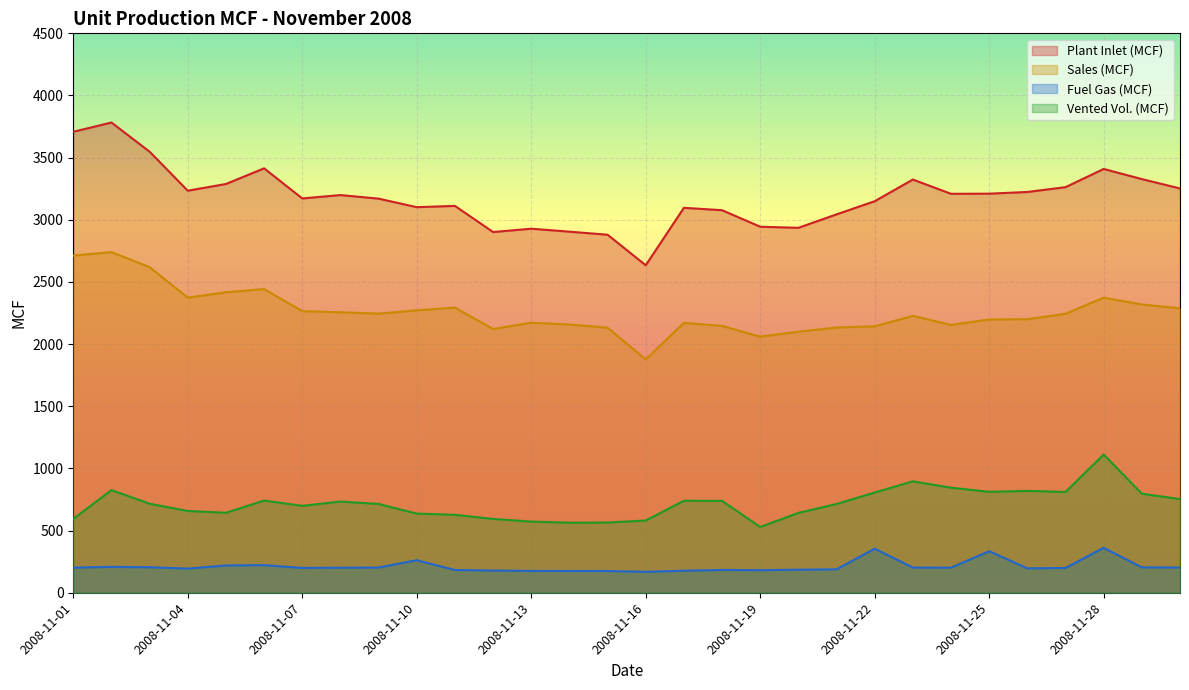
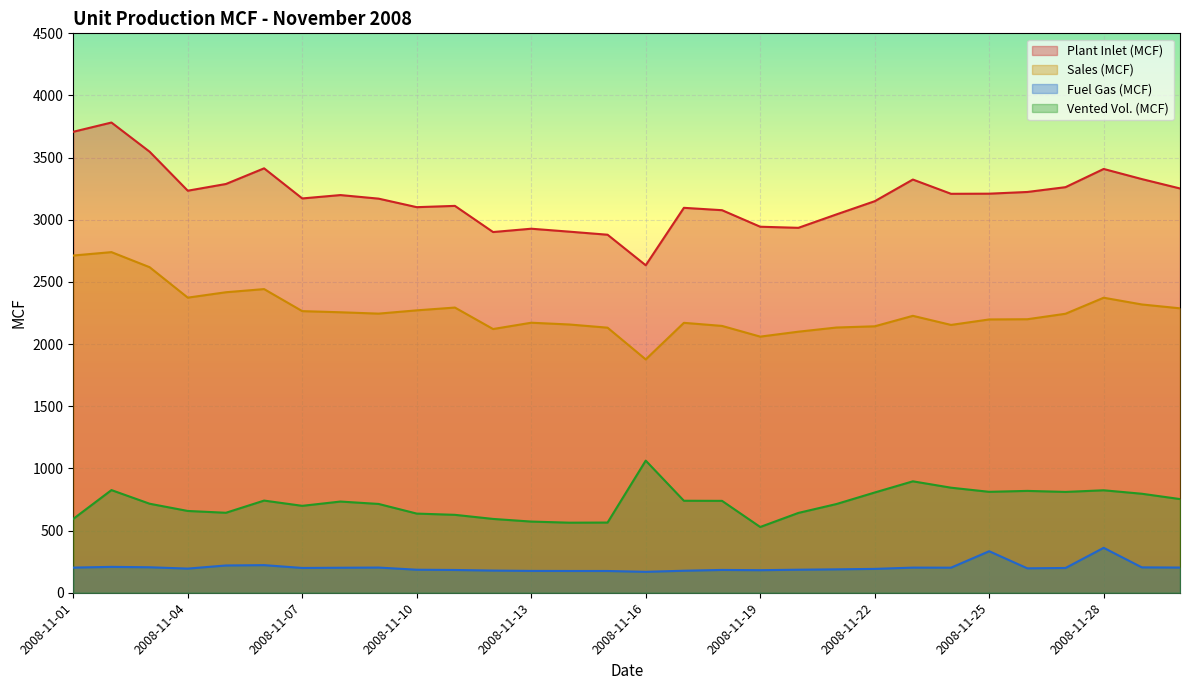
Fuel Gas (MCF), 2008-11-10: 260 -> 190
Vented Vol. (MCF), 2008-11-16: 580 -> 1060
Fuel Gas (MCF), 2008-11-22: 350 -> 190
Vented Vol. (MCF), 2008-11-28: 1110 -> 820
